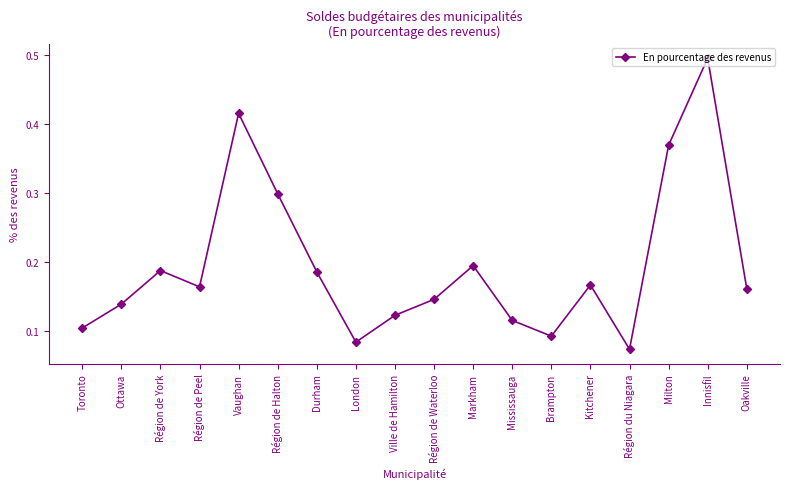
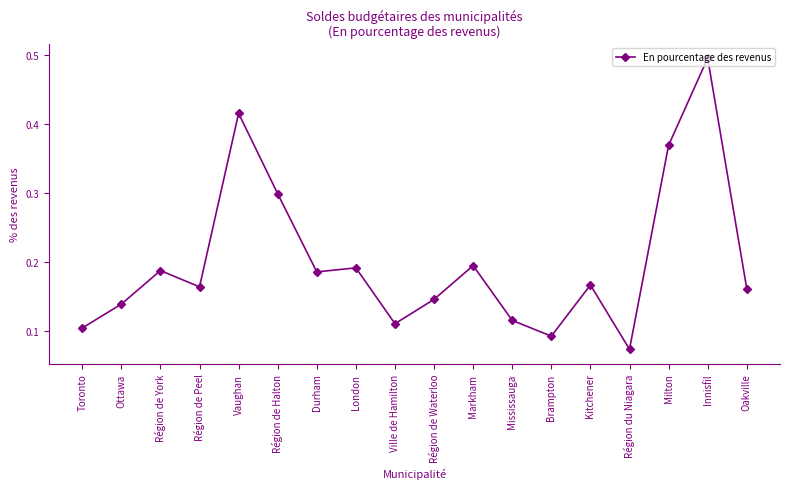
London: 0.08 -> 0.19
Ville de Hamilton: 0.12 -> 0.11
